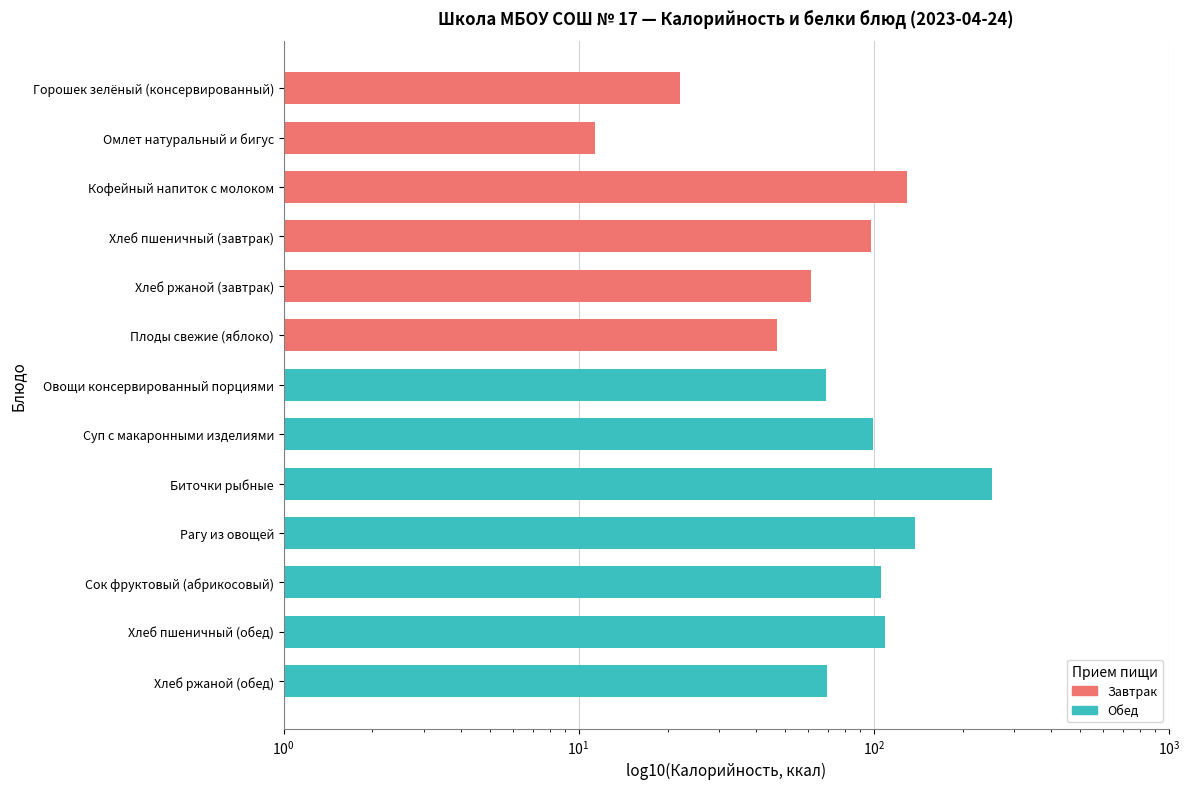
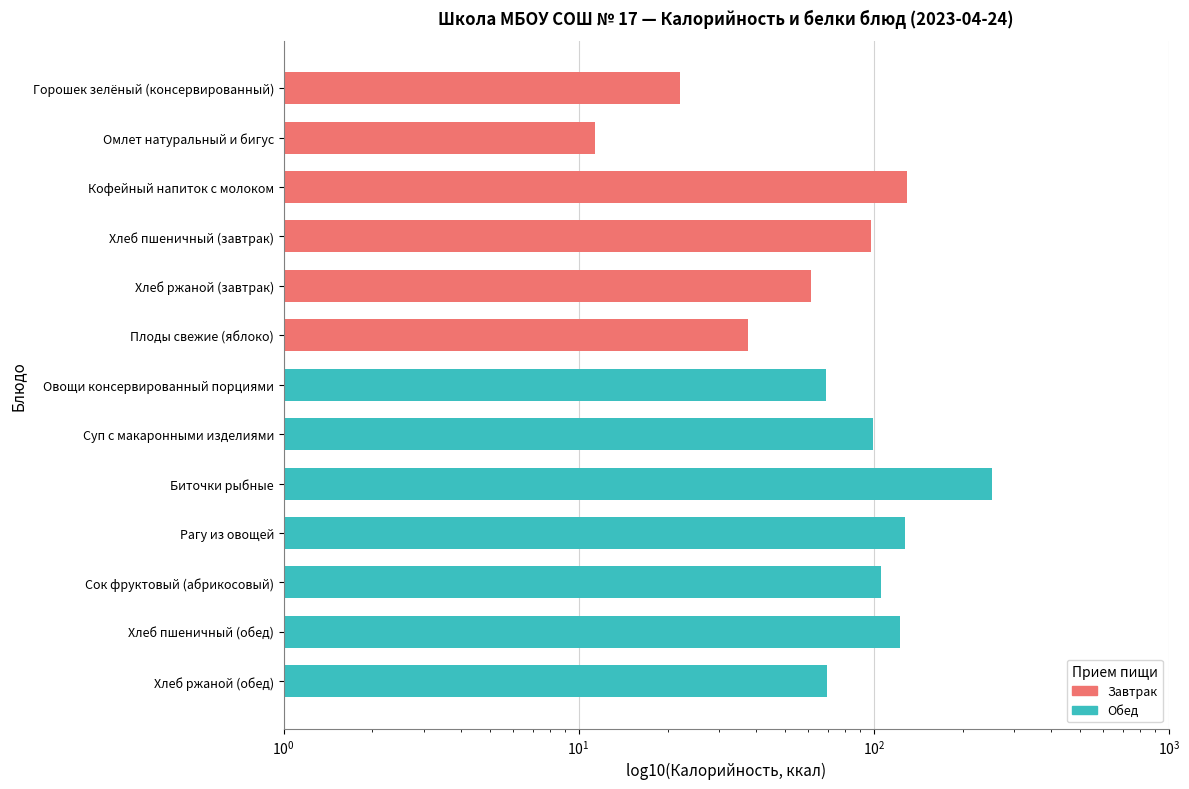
Плоды свежие (яблоко): 47 -> 38
Рагу из овощей: 140 -> 128
Хлеб пшеничный (обед): 109 -> 122
